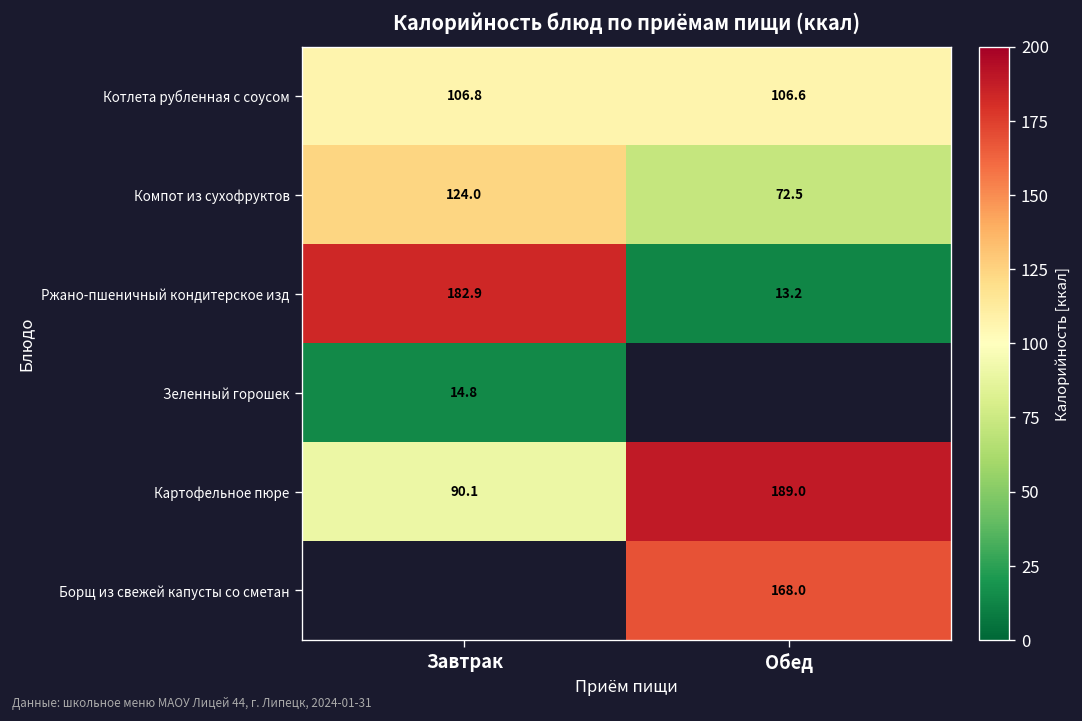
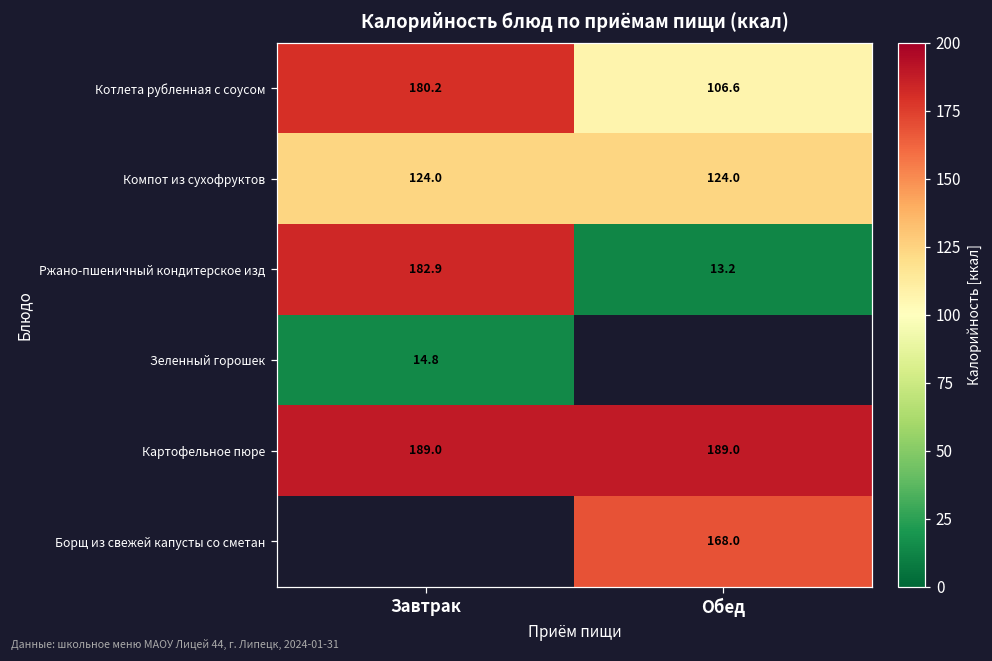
Котлета рубленная с соусом, Завтрак: 106.8 -> 180.2
Компот из сухофруктов, Обед: 72.5 -> 124.0
Картофельное пюре, Завтрак: 90.1 -> 189.0
